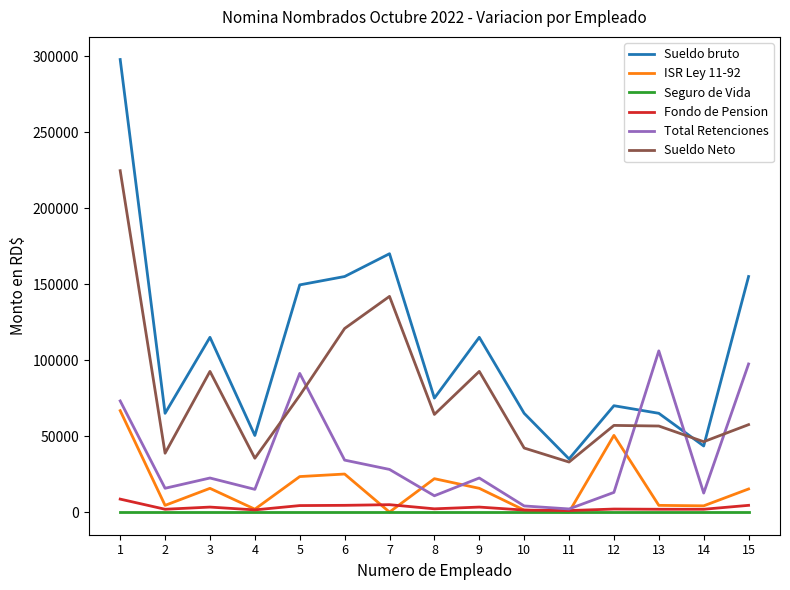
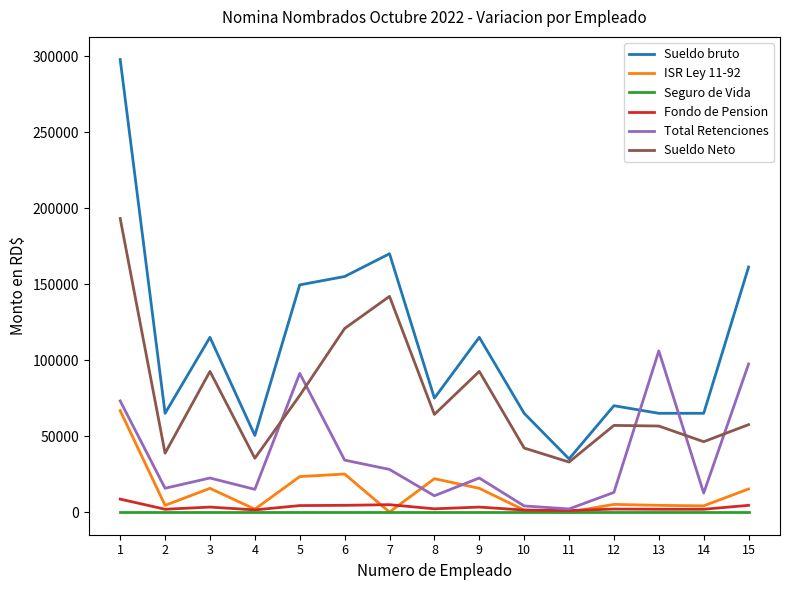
Sueldo Neto, 1: 225000 -> 193000
ISR Ley 11-92, 12: 50000 -> 5000
Sueldo bruto, 14: 43000 -> 65000
Sueldo bruto, 15: 155000 -> 161000
